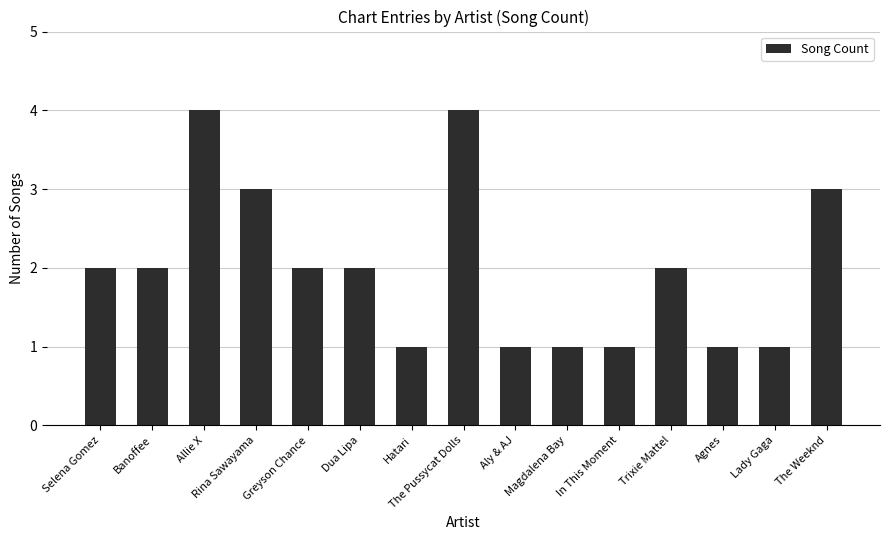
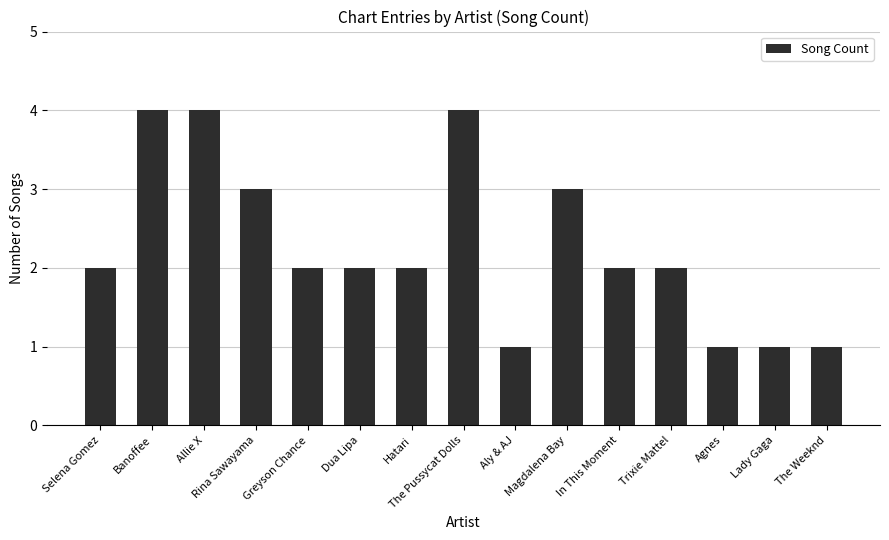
Banoffee: 2 -> 4
Hatari: 1 -> 2
Magdalena Bay: 1 -> 3
In This Moment: 1 -> 2
The Weeknd: 3 -> 1
